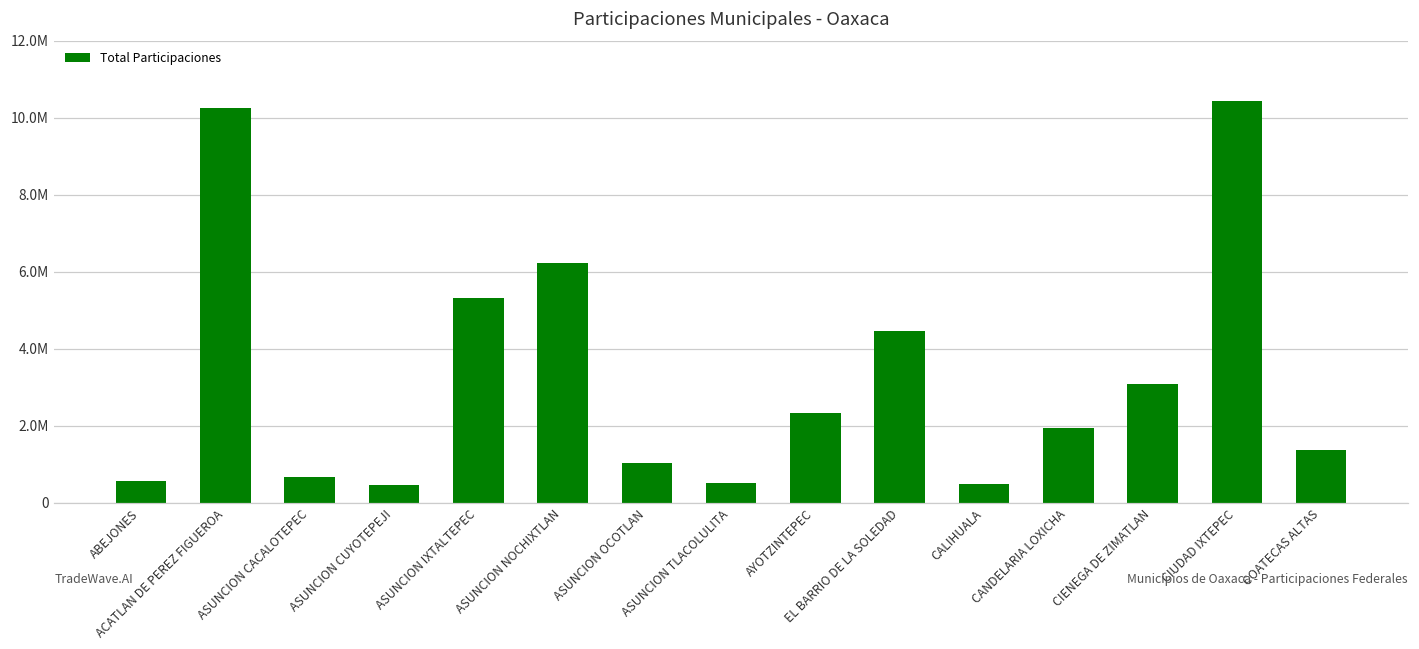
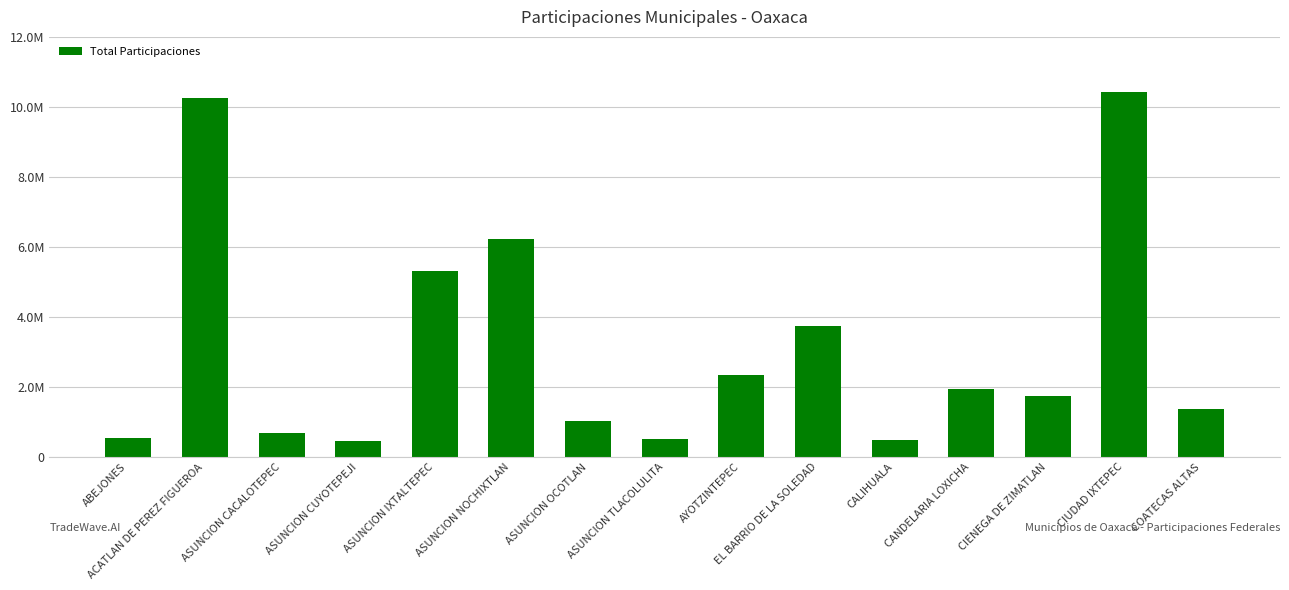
EL BARRIO DE LA SOLEDAD: 4500000 -> 3800000
CIENEGA DE ZIMATLAN: 3100000 -> 1700000
